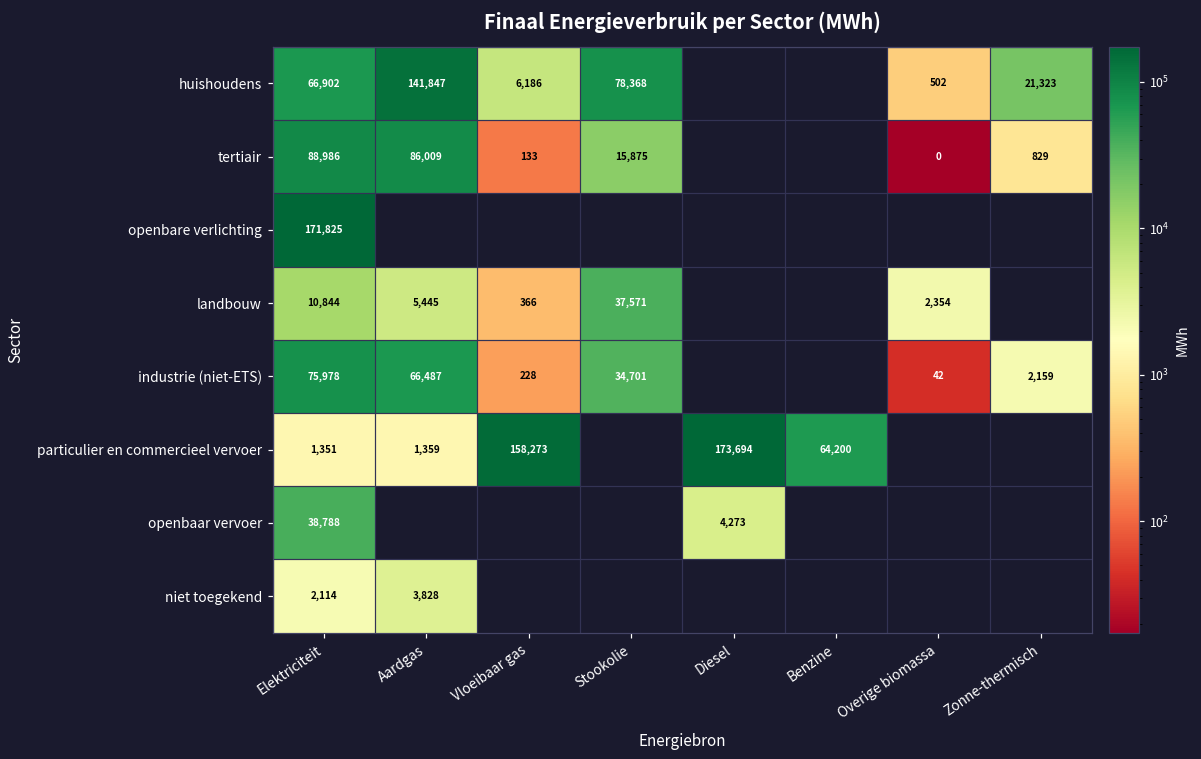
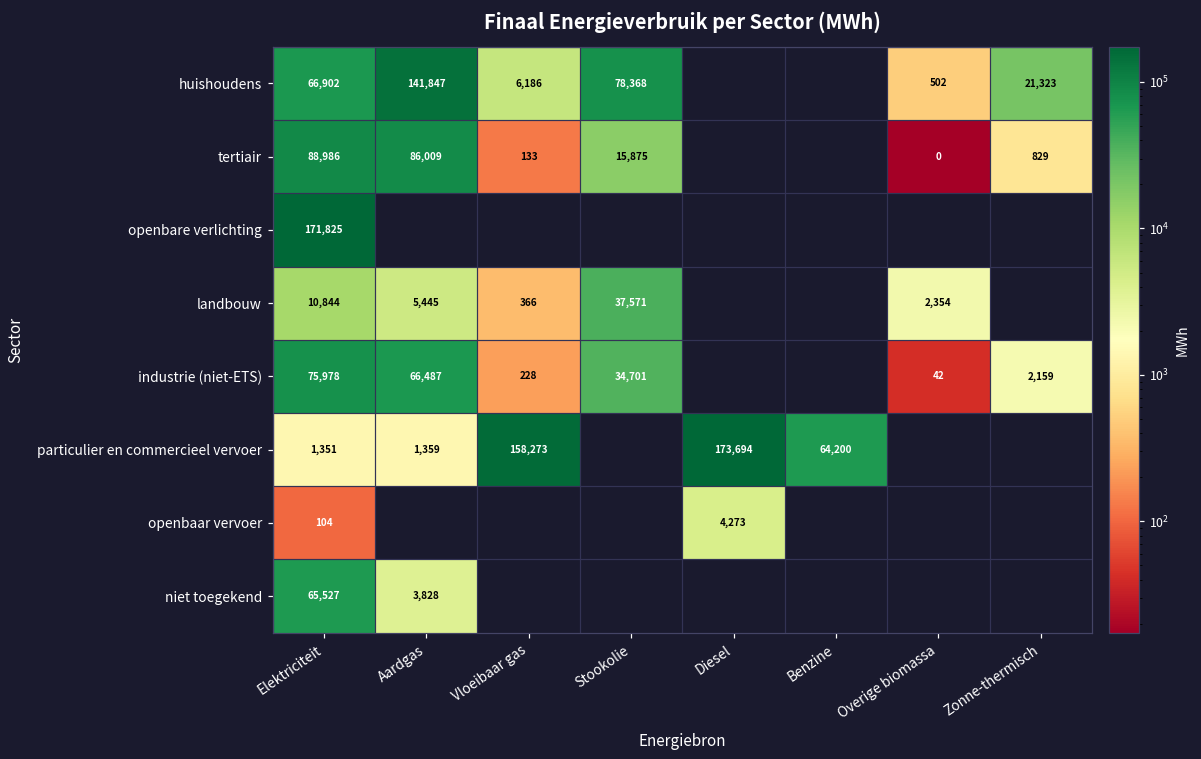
openbaar vervoer, Elektriciteit: 38,788 -> 104
niet toegekend, Elektriciteit: 2,114 -> 65,527
